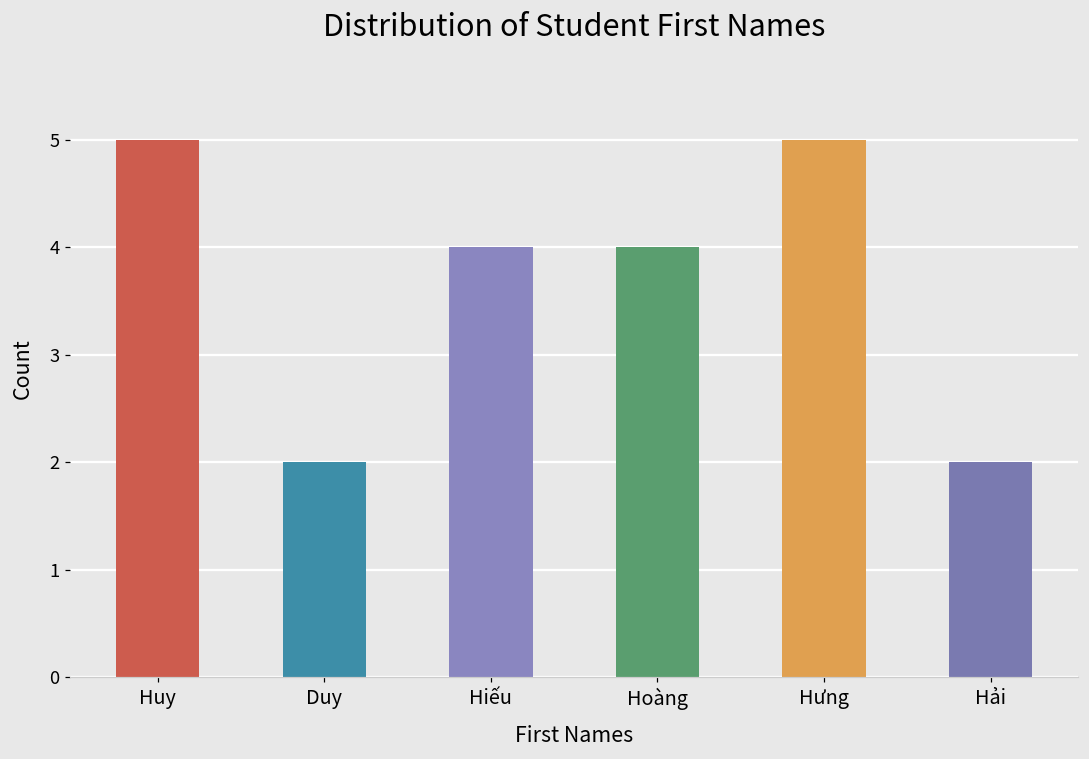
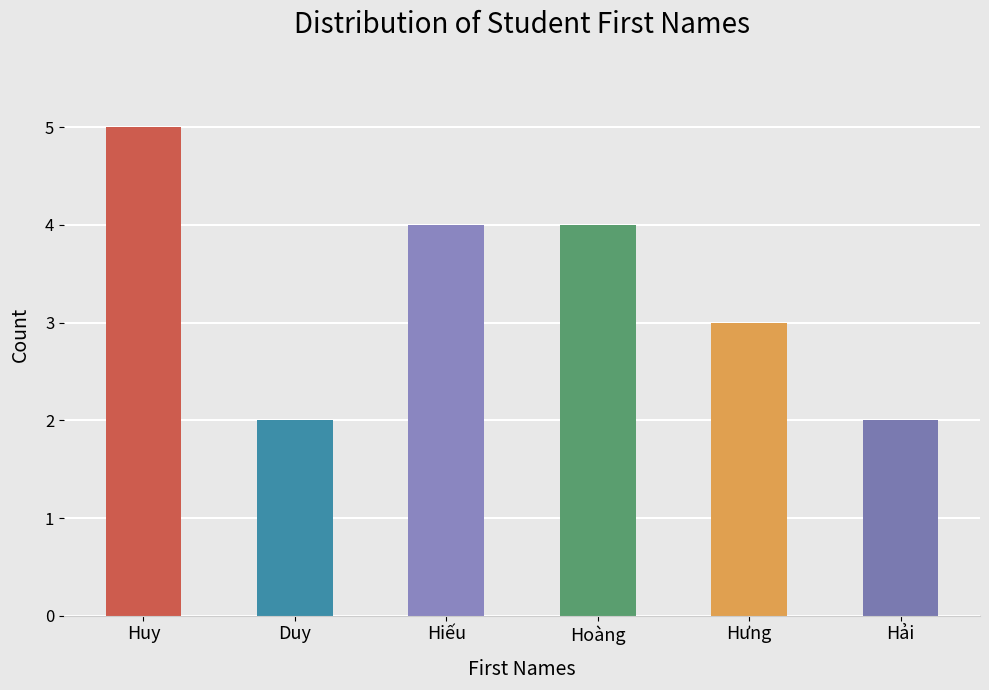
Hưng: 5 -> 3
